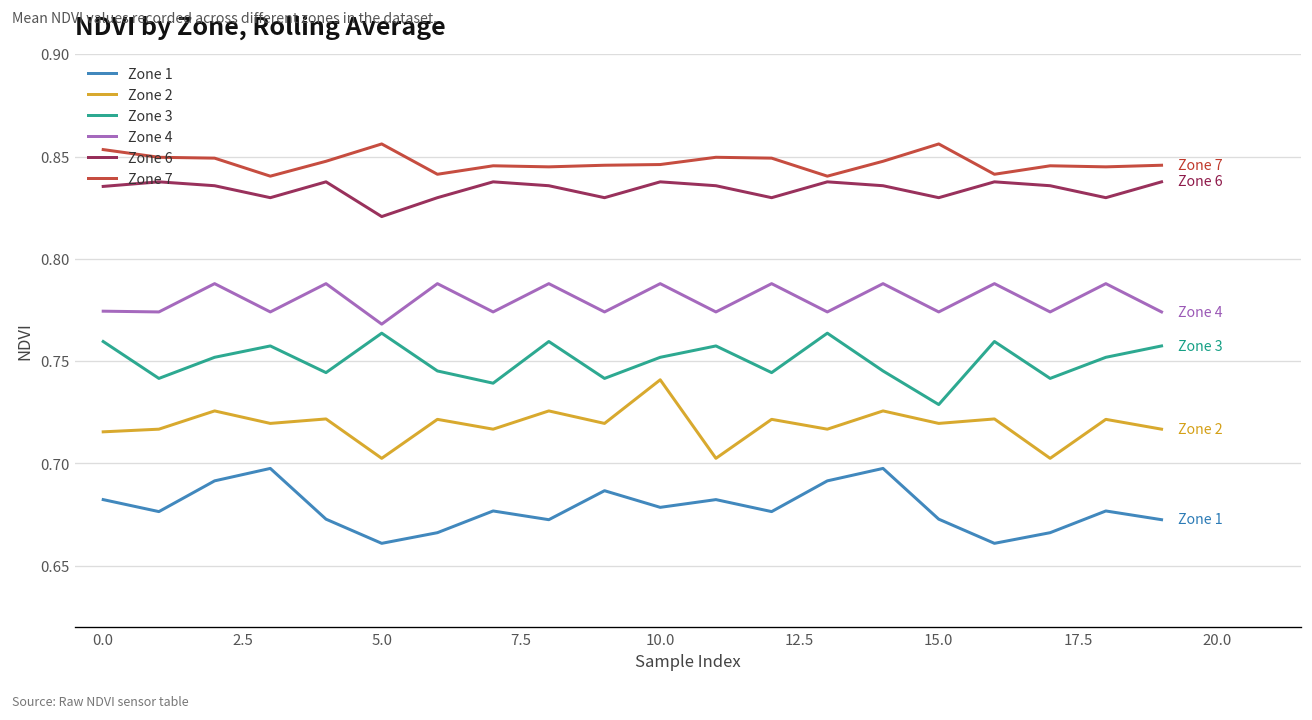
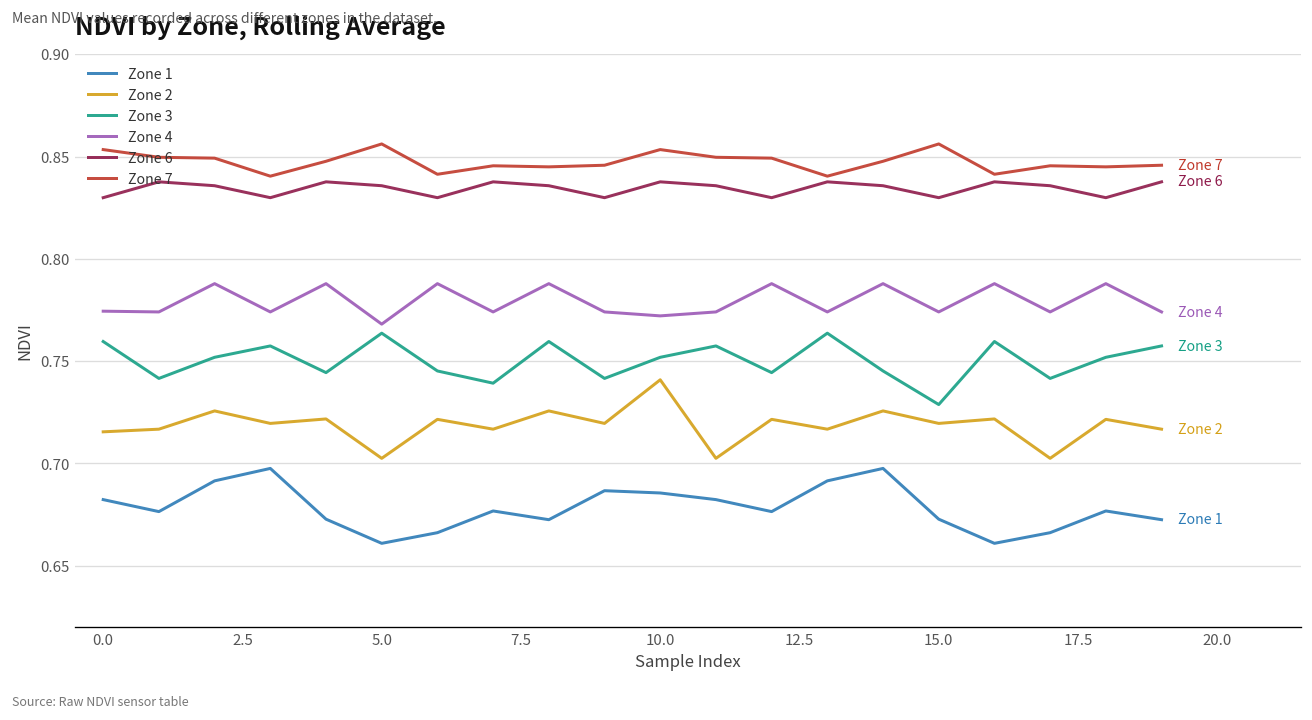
Zone 6, 0.0: 0.835 -> 0.830
Zone 6, 5.0: 0.821 -> 0.836
Zone 1, 10.0: 0.679 -> 0.686
Zone 4, 10.0: 0.788 -> 0.772
Zone 7, 10.0: 0.846 -> 0.853
